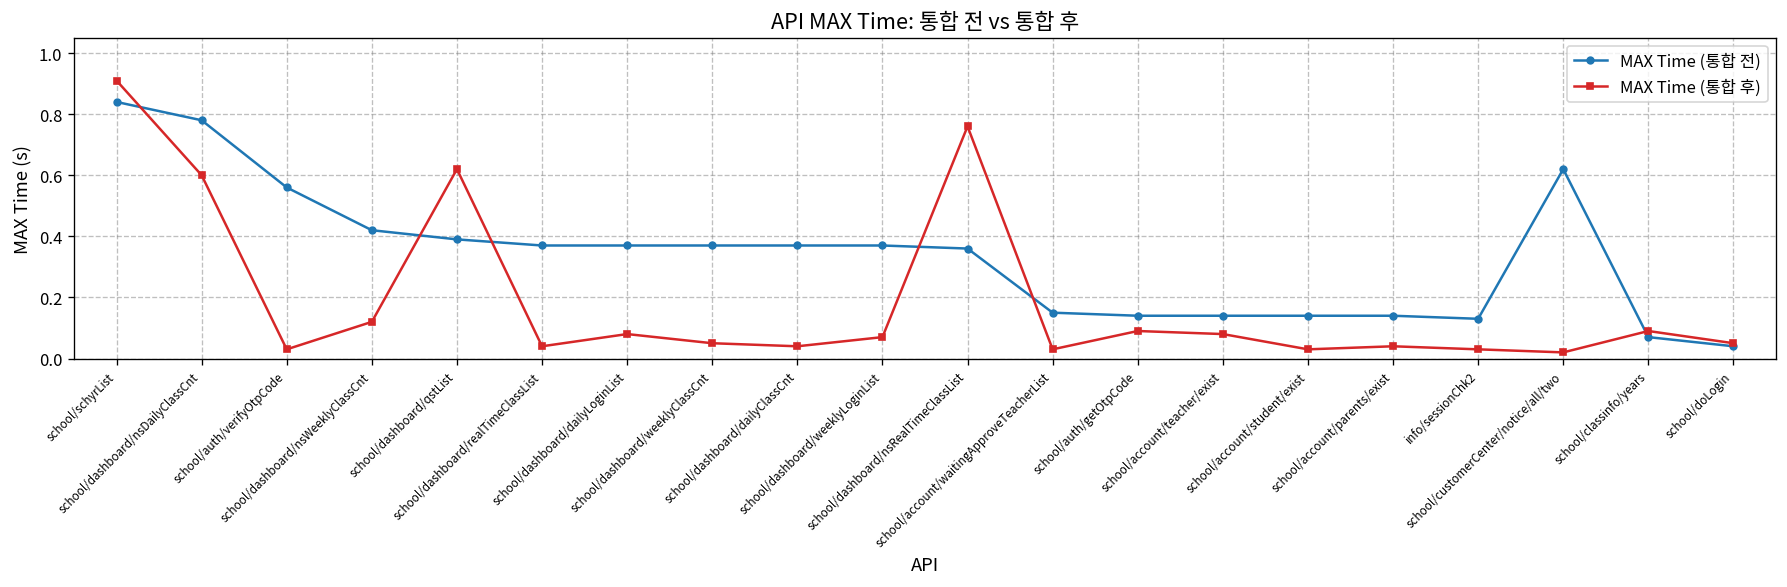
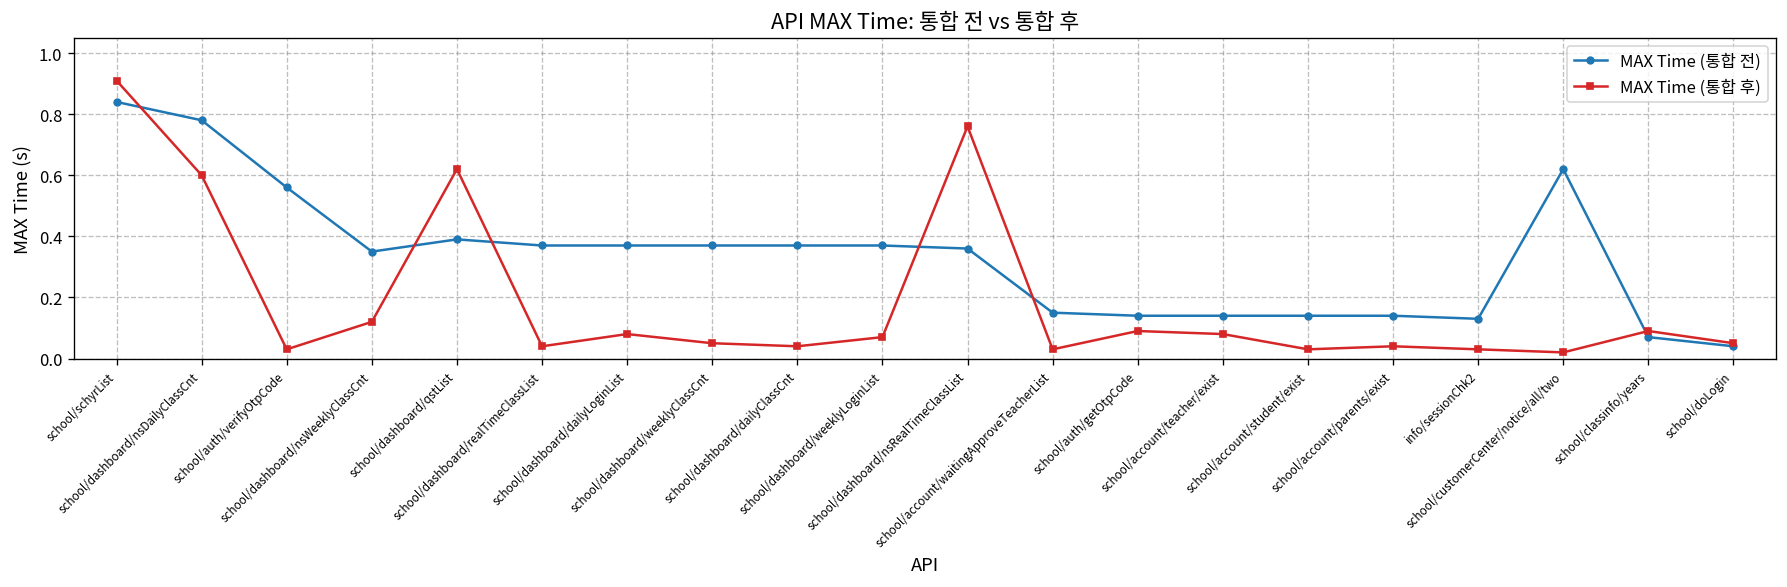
MAX Time (통합 전), school/dashboard/nsWeeklyClassCnt: 0.42 -> 0.35
